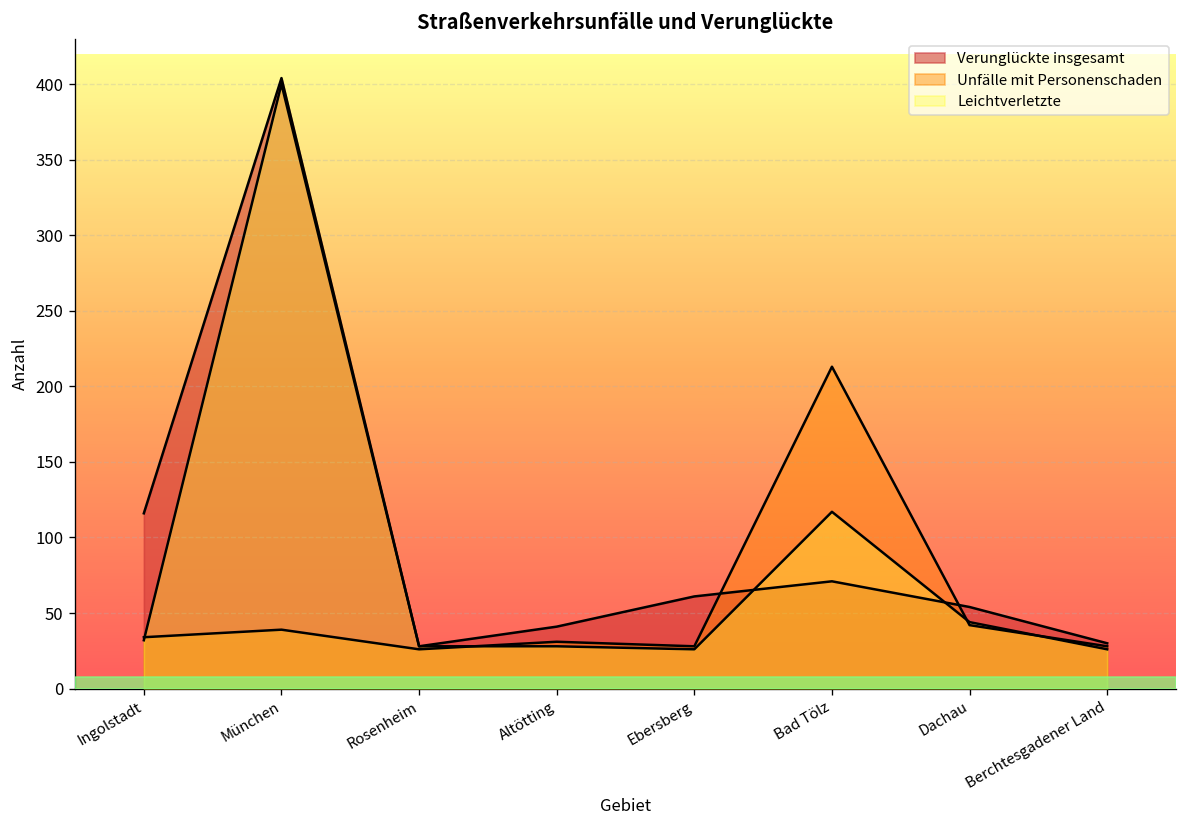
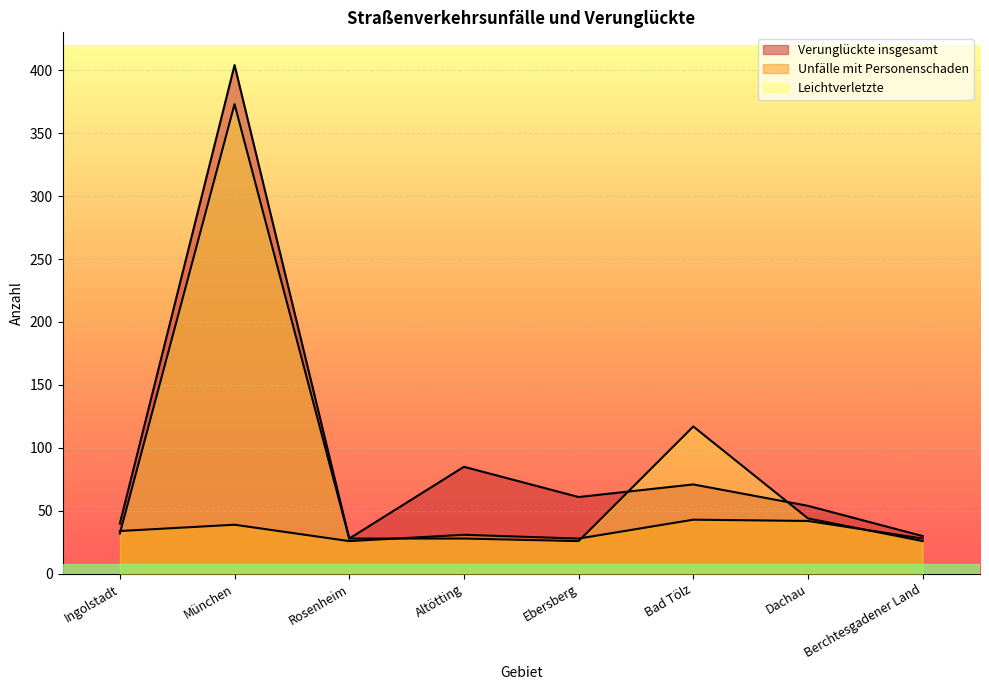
Verunglückte insgesamt, Ingolstadt: 116 -> 40
Leichtverletzte, München: 400 -> 373
Verunglückte insgesamt, Altötting: 41 -> 85
Unfälle mit Personenschaden, Bad Tölz: 213 -> 43
